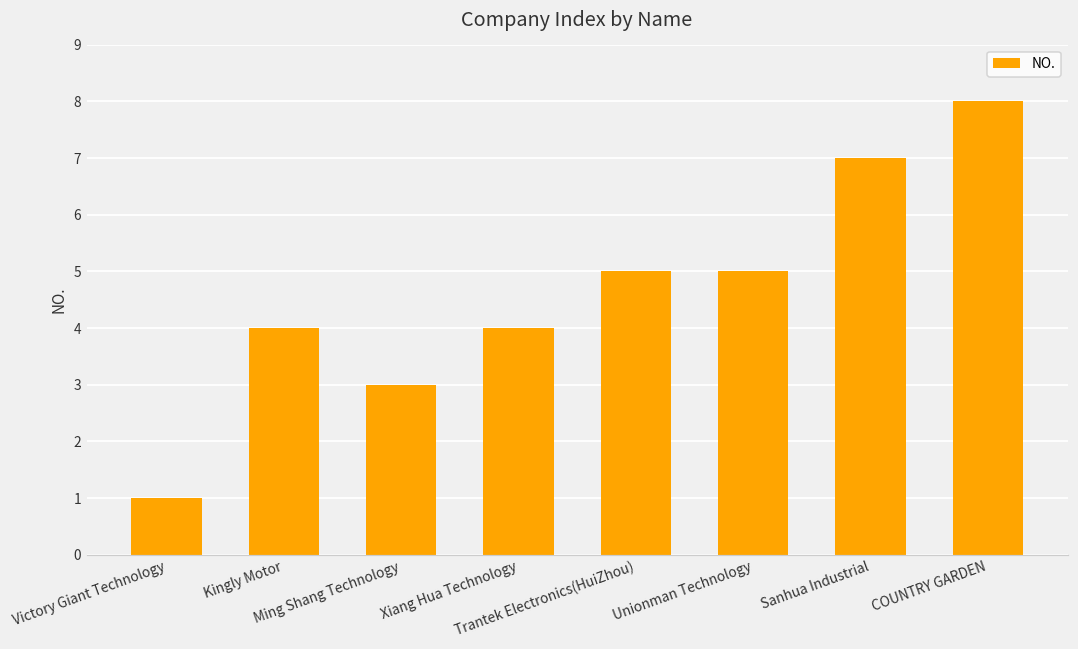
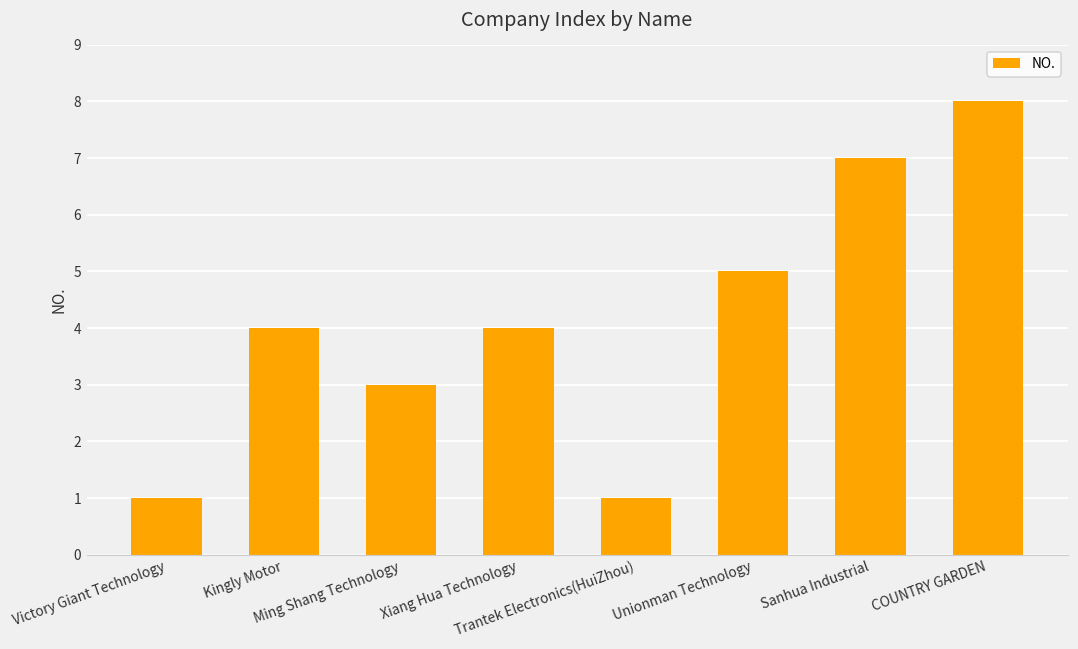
Trantek Electronics(HuiZhou): 5 -> 1
